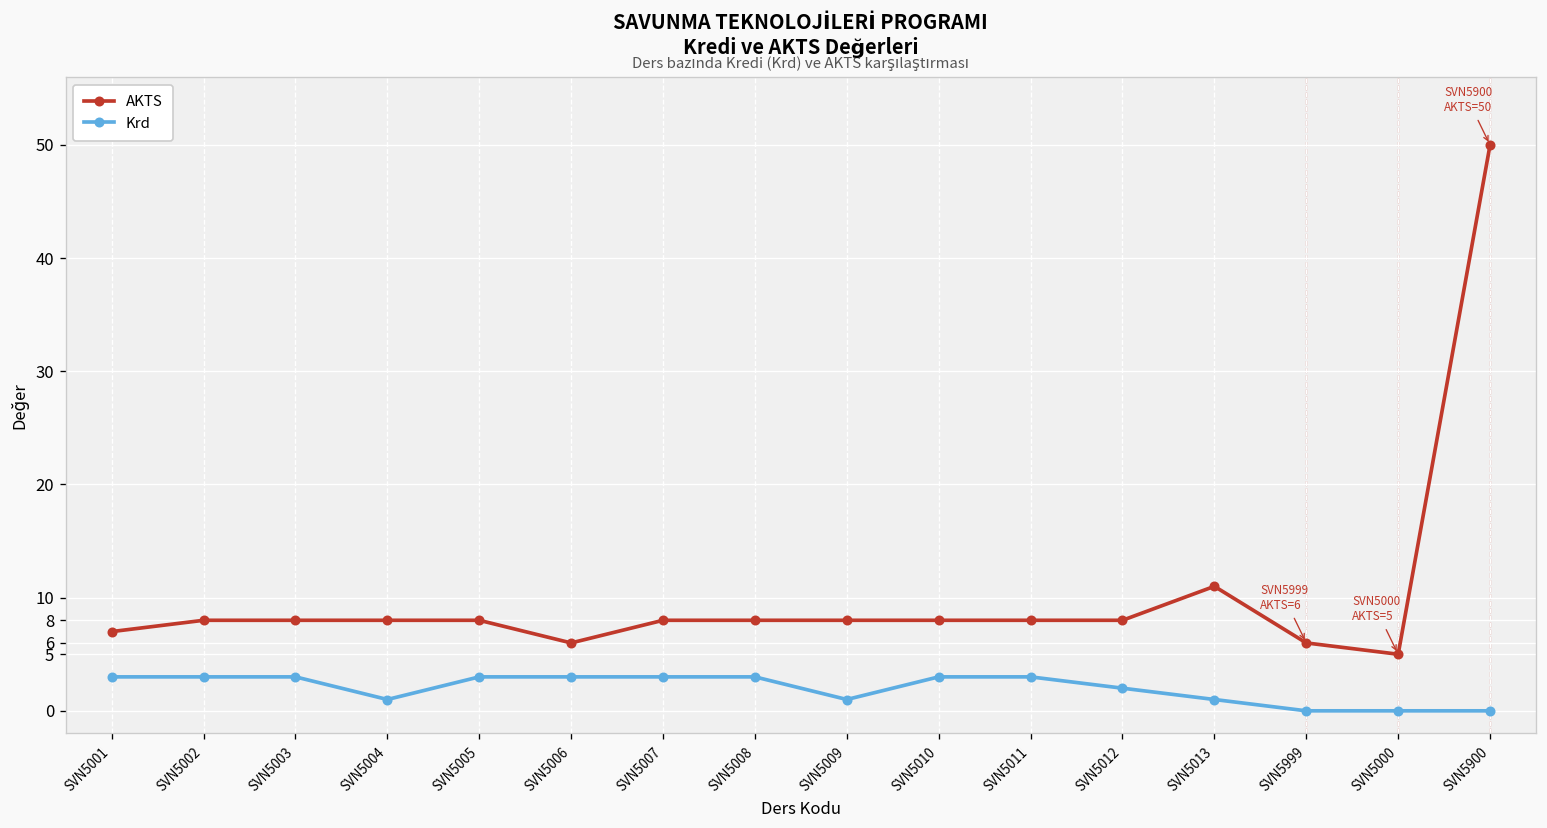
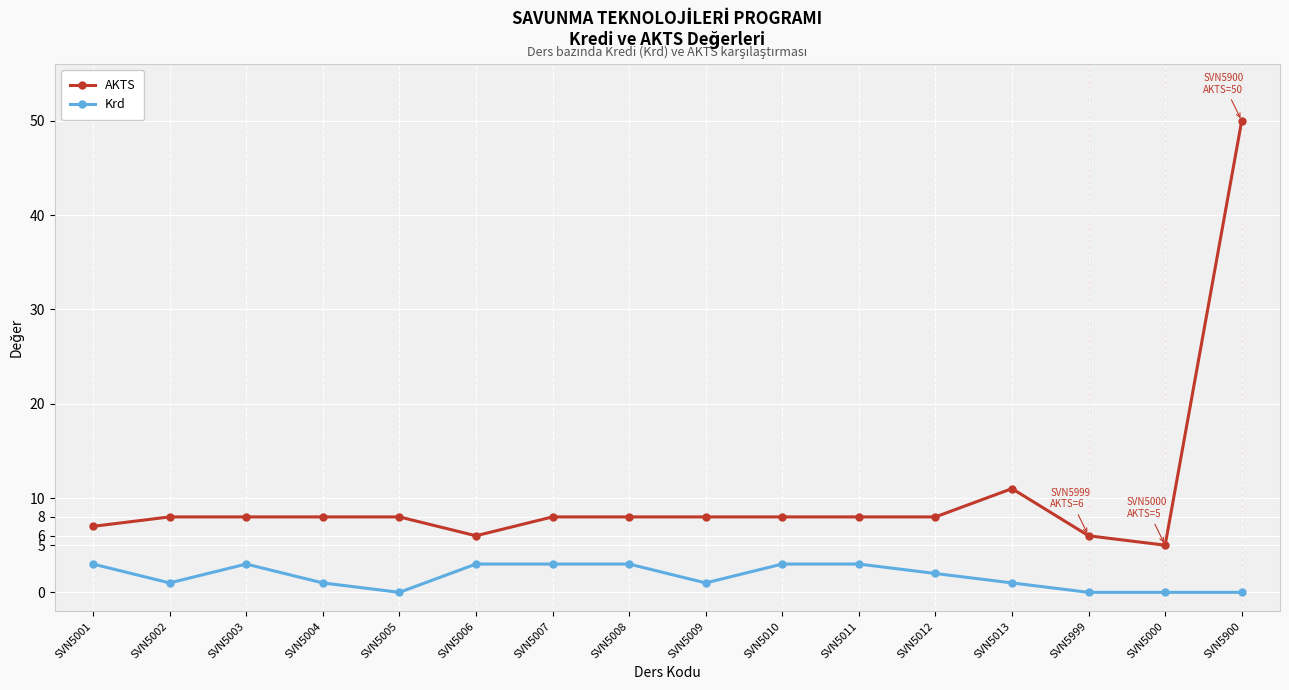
Krd, SVN5002: 3 -> 1
Krd, SVN5005: 3 -> 0
